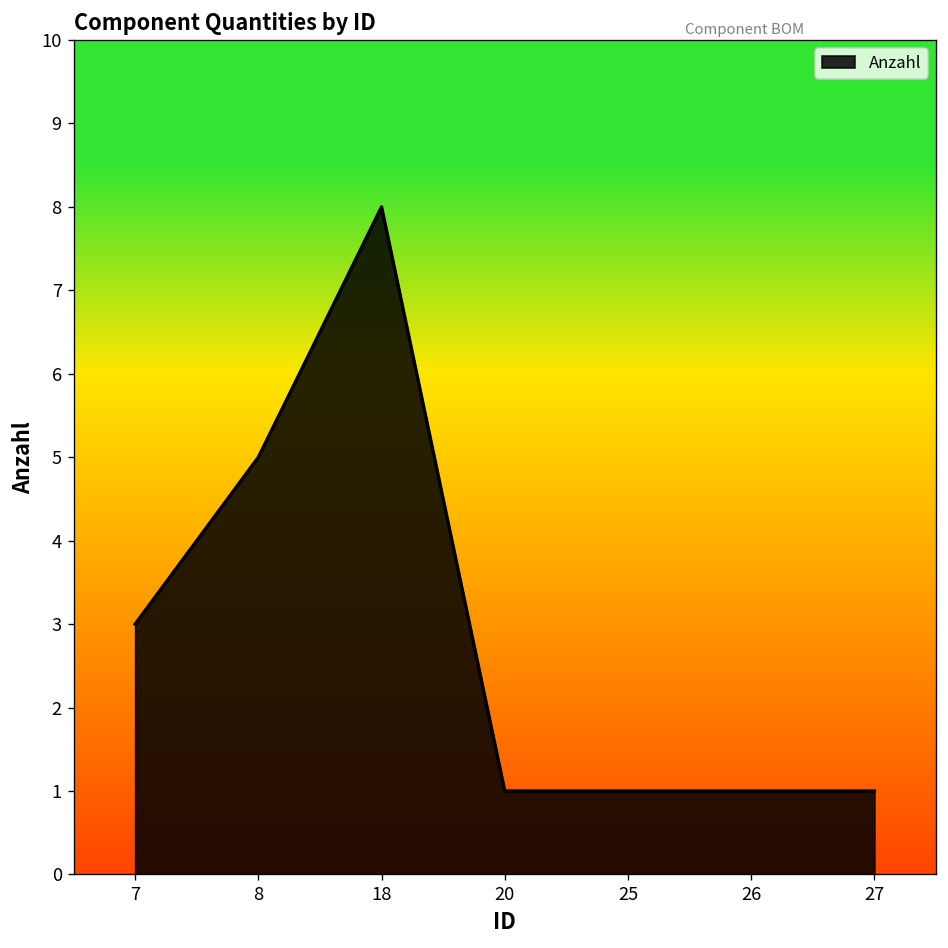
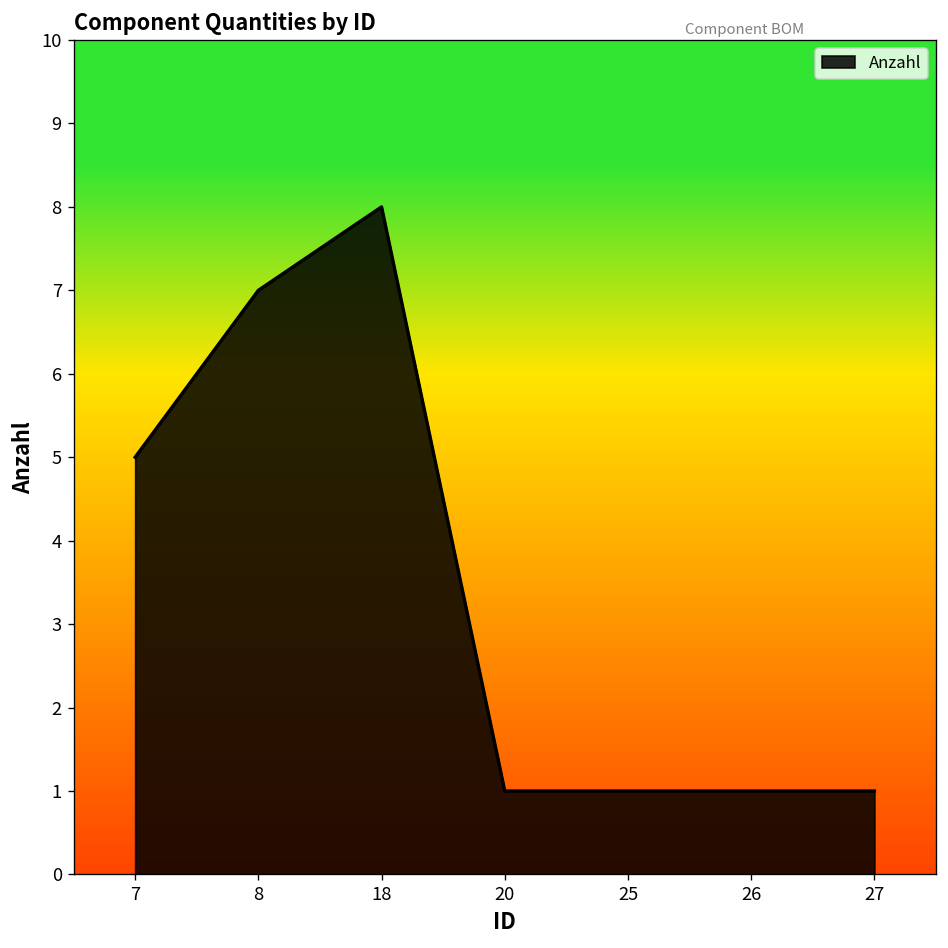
7: 3 -> 5
8: 5 -> 7
